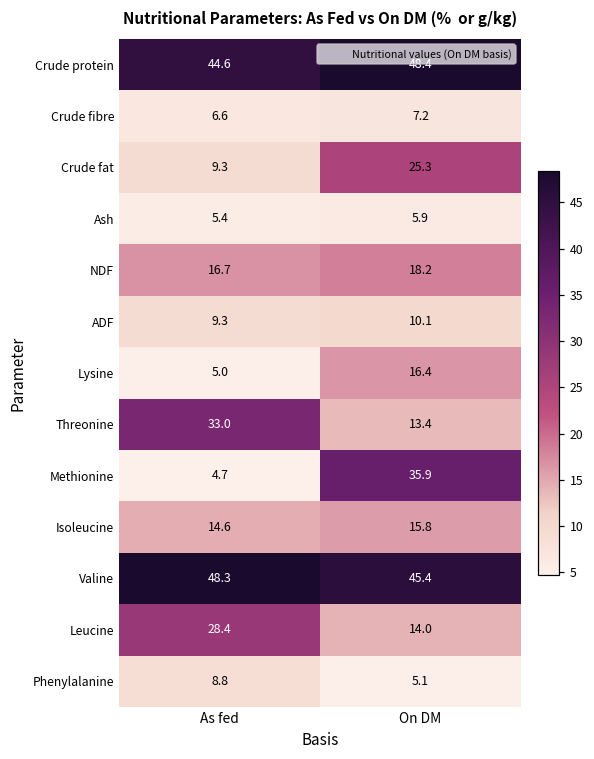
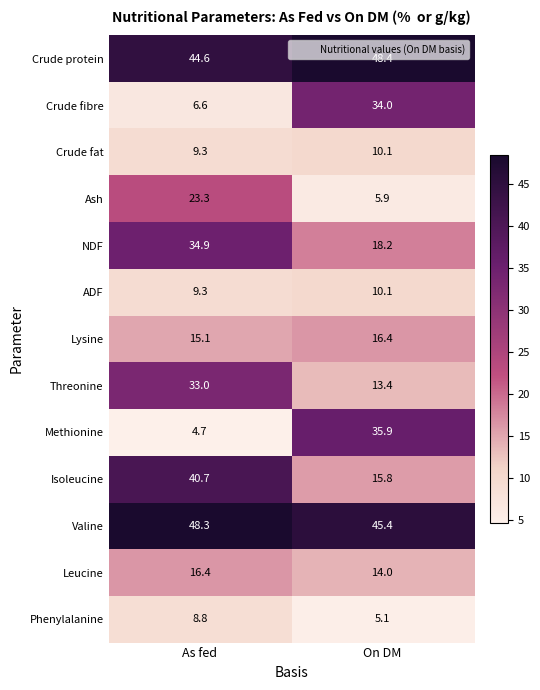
Crude fibre, On DM: 7.2 -> 34.0
Crude fat, On DM: 25.3 -> 10.1
Ash, As fed: 5.4 -> 23.3
NDF, As fed: 16.7 -> 34.9
Lysine, As fed: 5.0 -> 15.1
Isoleucine, As fed: 14.6 -> 40.7
Leucine, As fed: 28.4 -> 16.4
